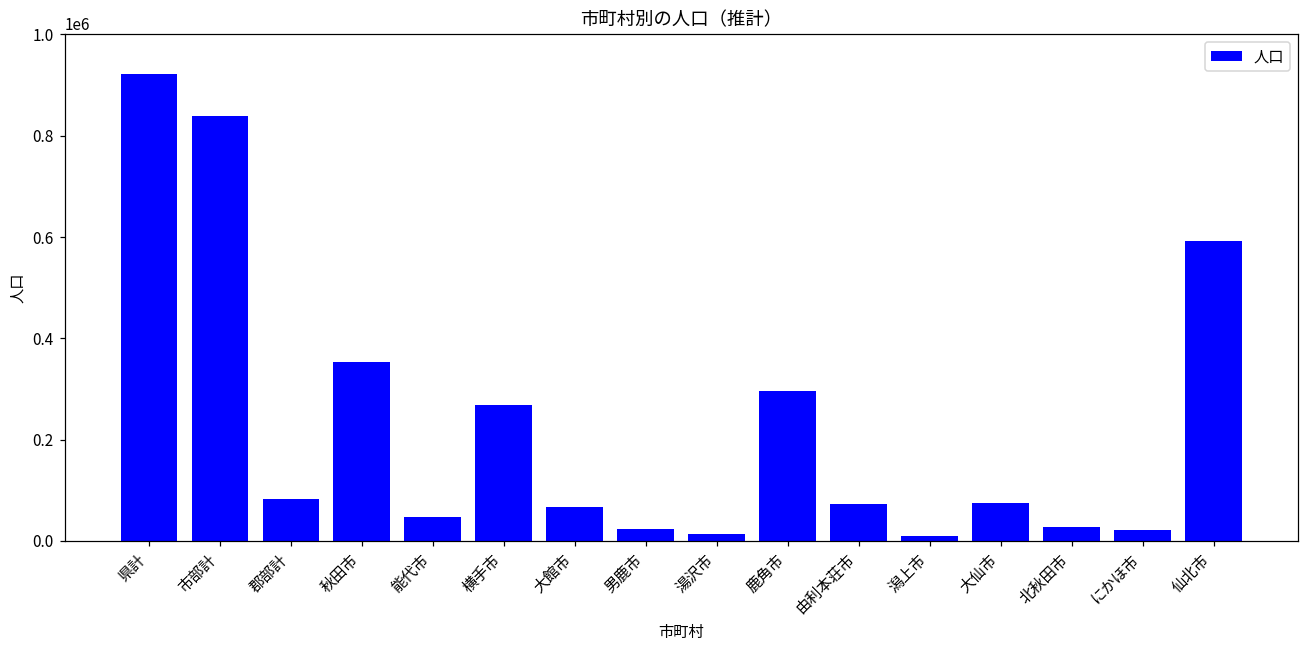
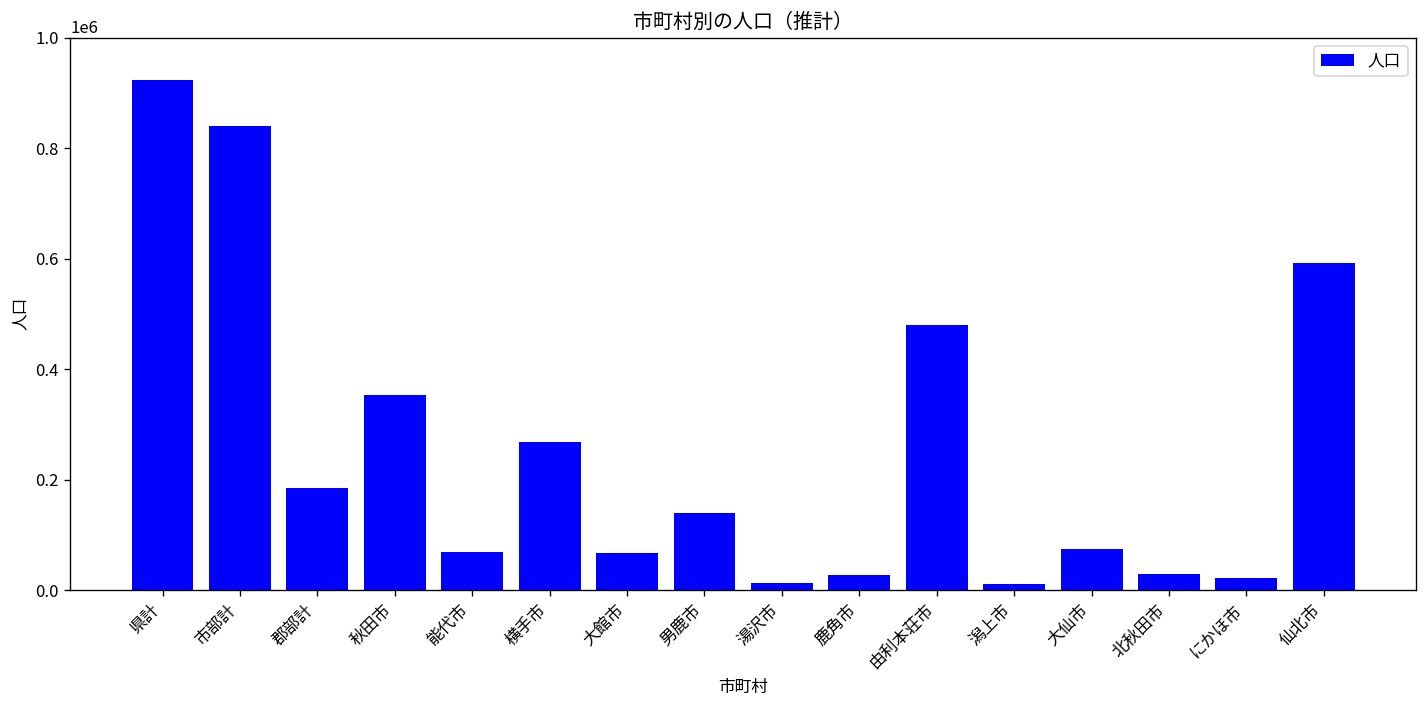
郡部計: 80000 -> 180000
能代市: 50000 -> 70000
男鹿市: 20000 -> 140000
鹿角市: 300000 -> 30000
由利本荘市: 70000 -> 480000
